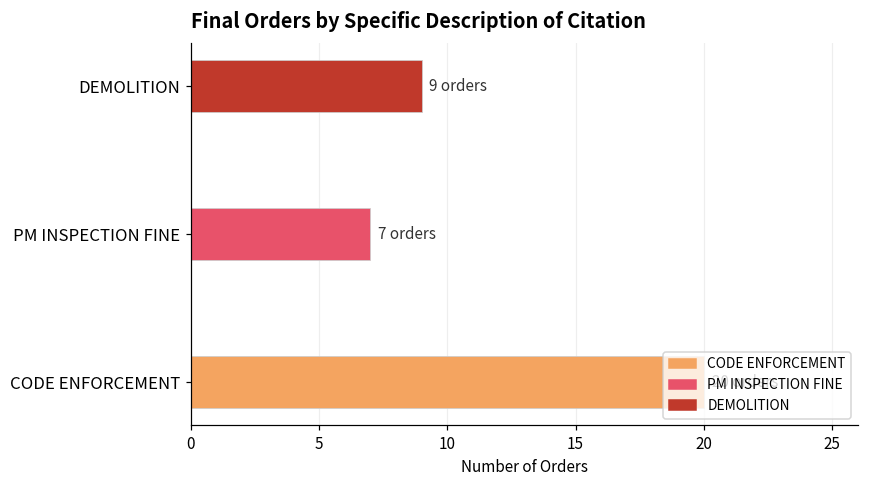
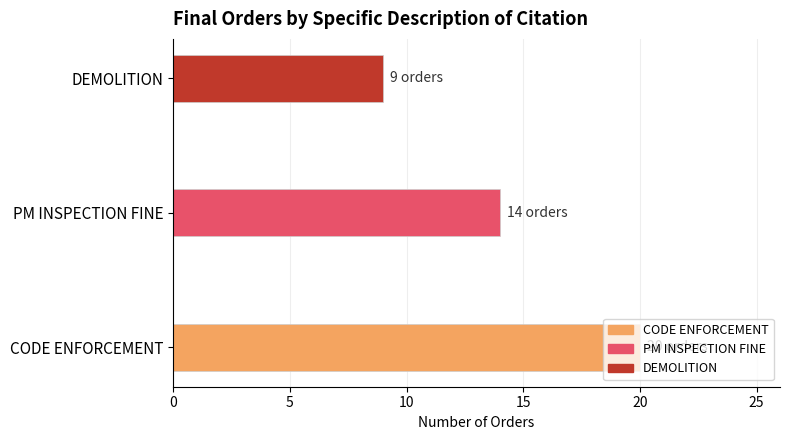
PM INSPECTION FINE: 7 -> 14
